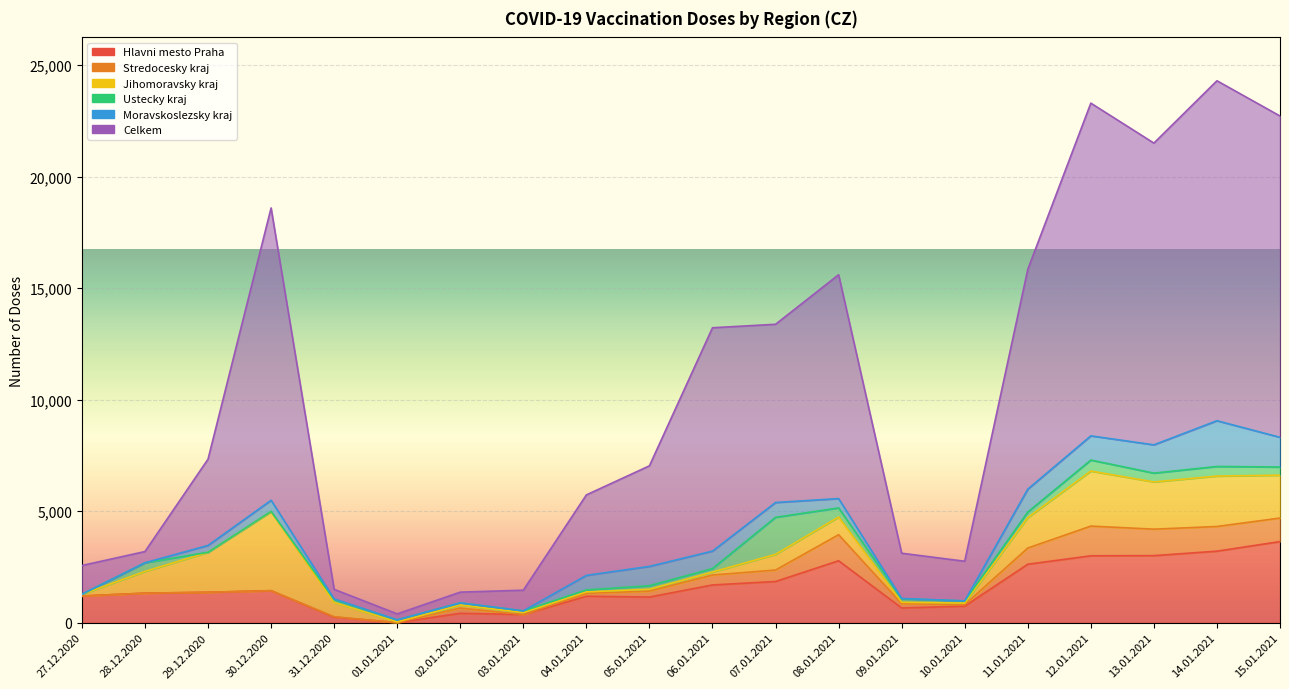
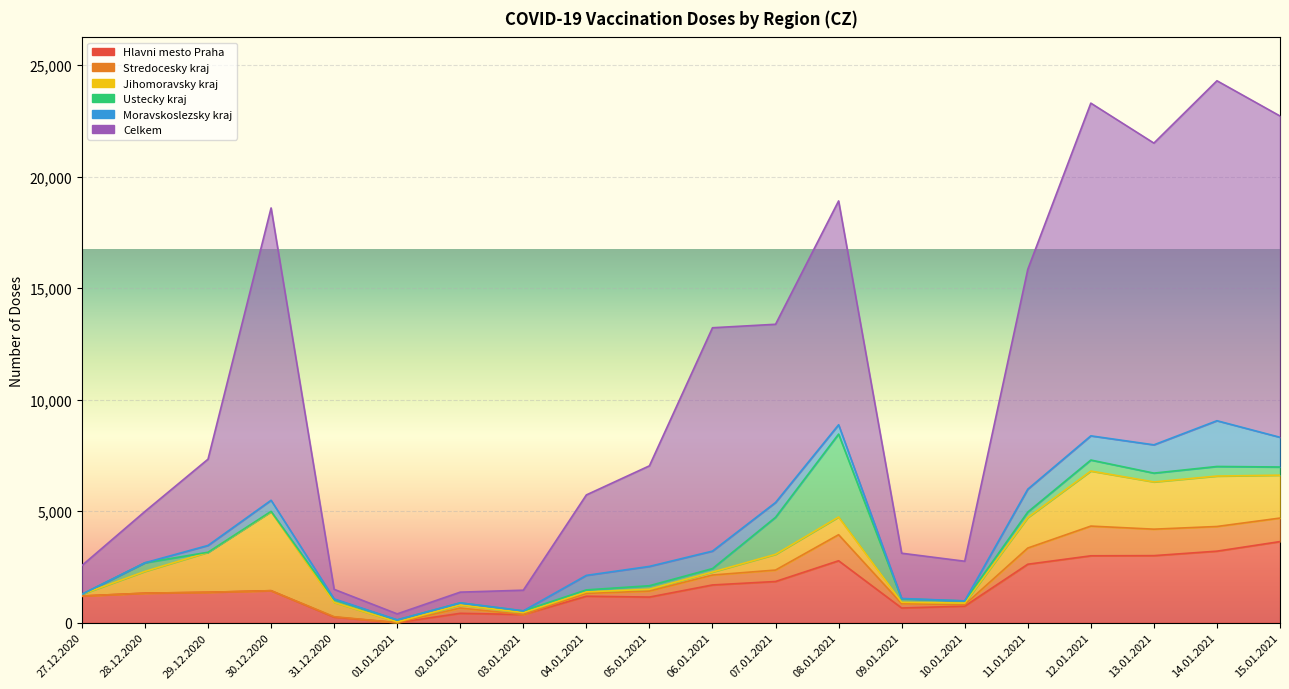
Celkem, 28.12.2020: 500 -> 2,300
Ustecky kraj, 08.01.2021: 400 -> 3,700
